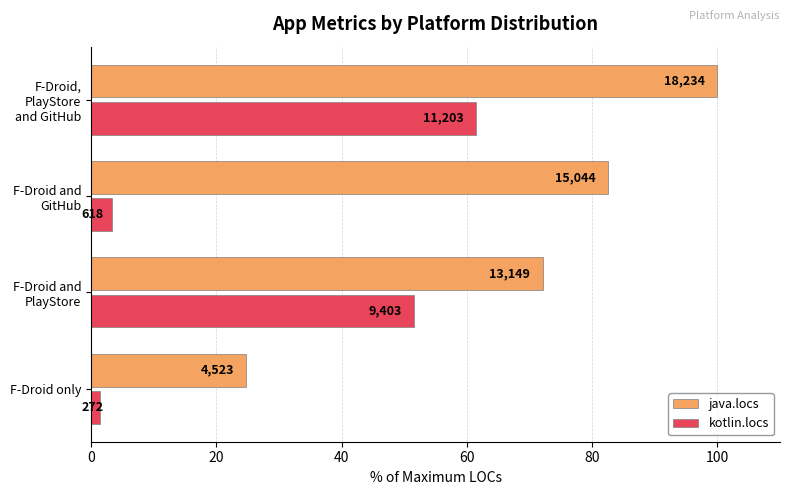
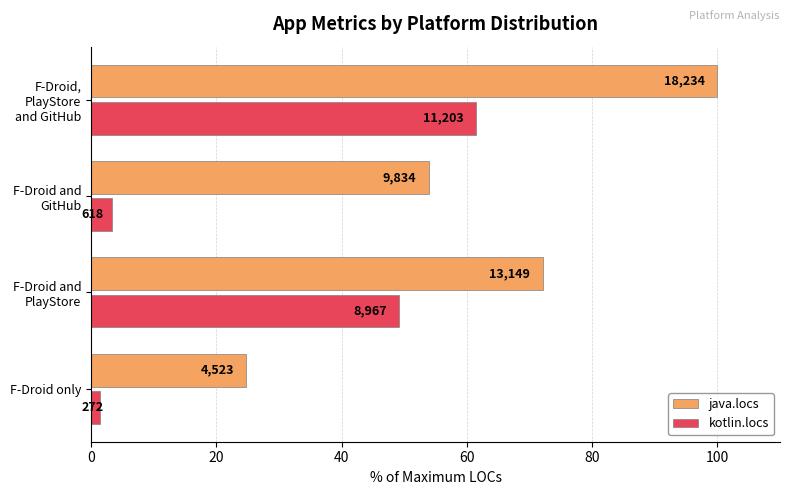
java.locs, F-Droid and GitHub: 15,044 -> 9,834
kotlin.locs, F-Droid and PlayStore: 9,403 -> 8,967
